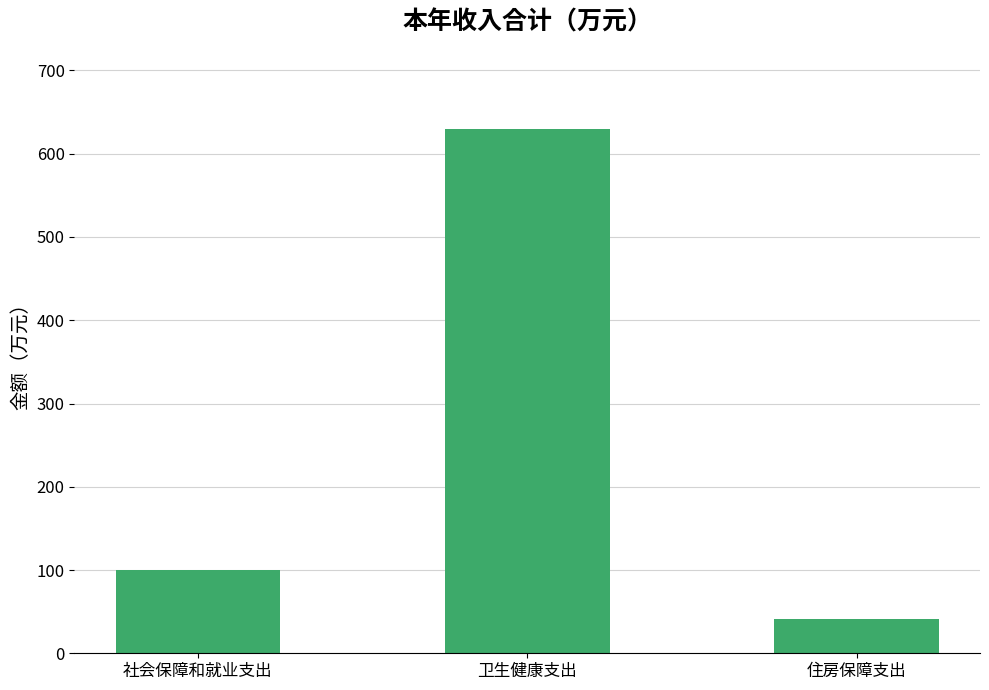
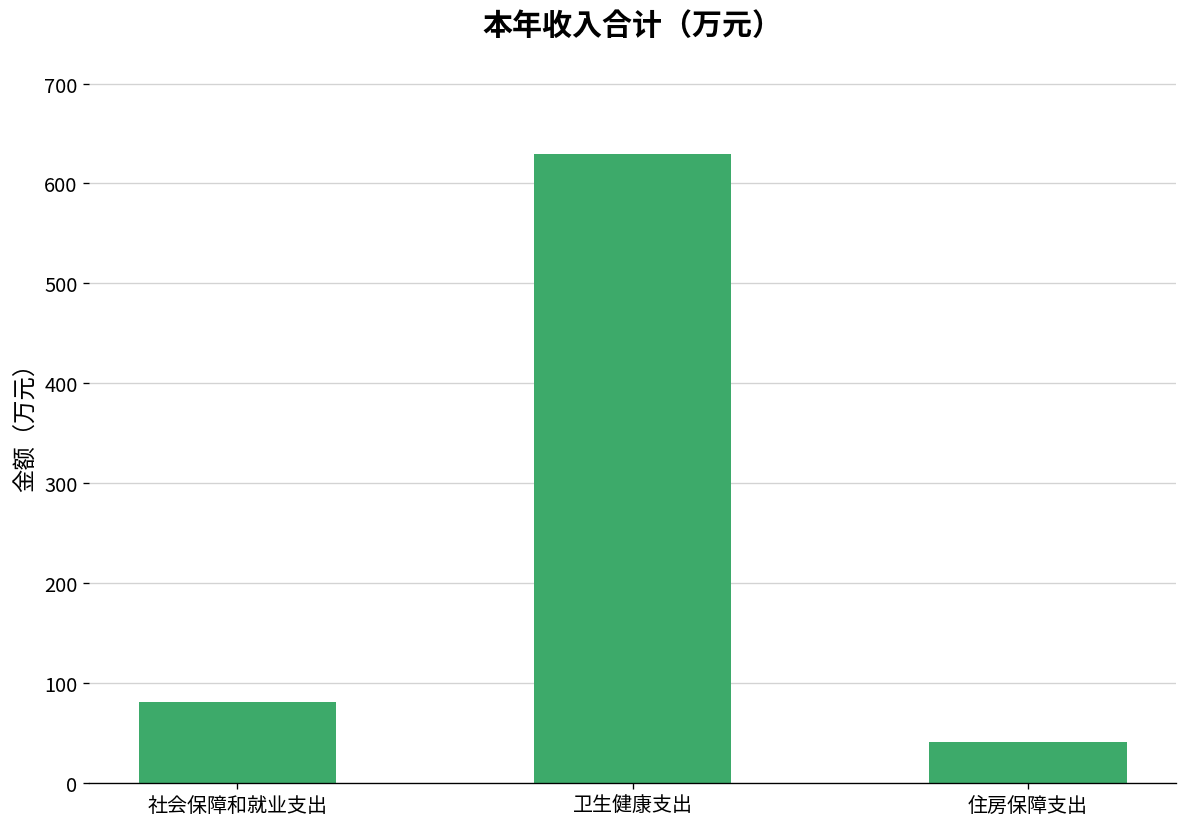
社会保障和就业支出: 100 -> 80
